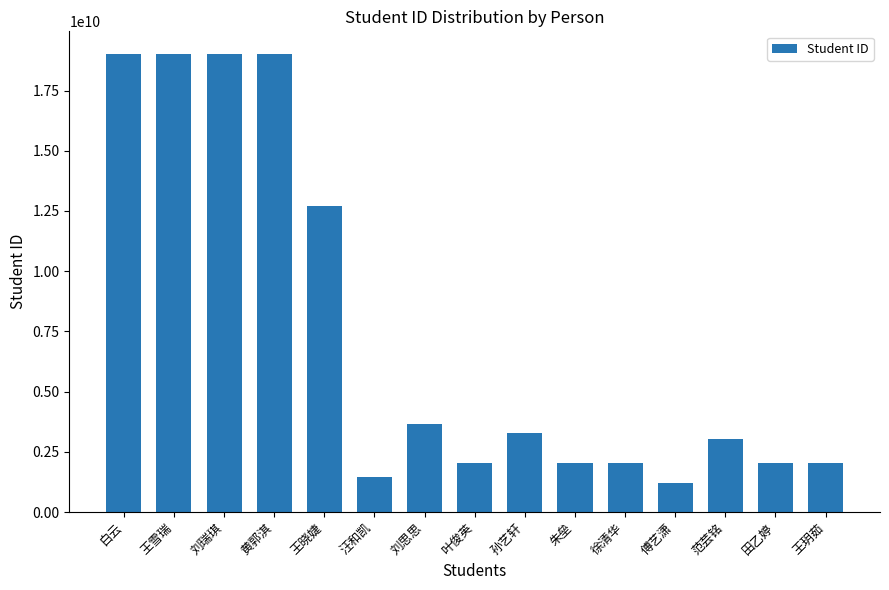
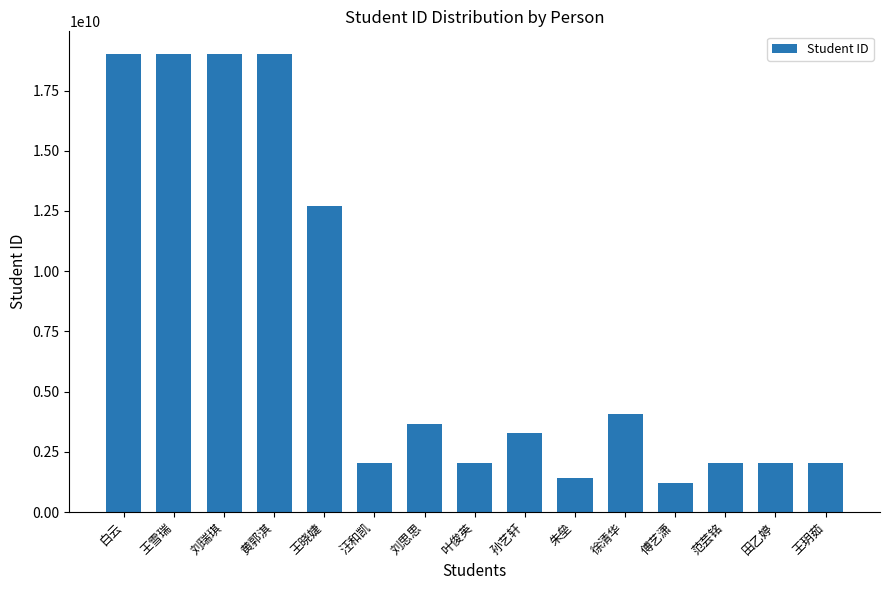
汪和凯: 1500000000 -> 2000000000
朱垒: 2000000000 -> 1400000000
徐清华: 2000000000 -> 4100000000
范芸铭: 3000000000 -> 2000000000
